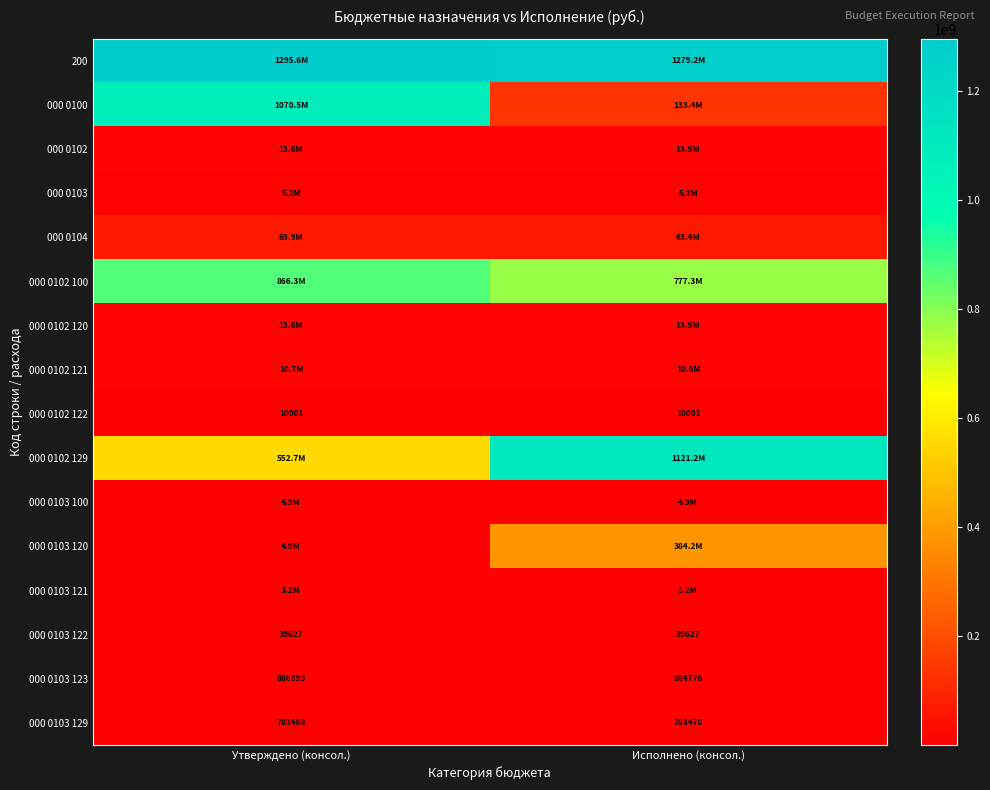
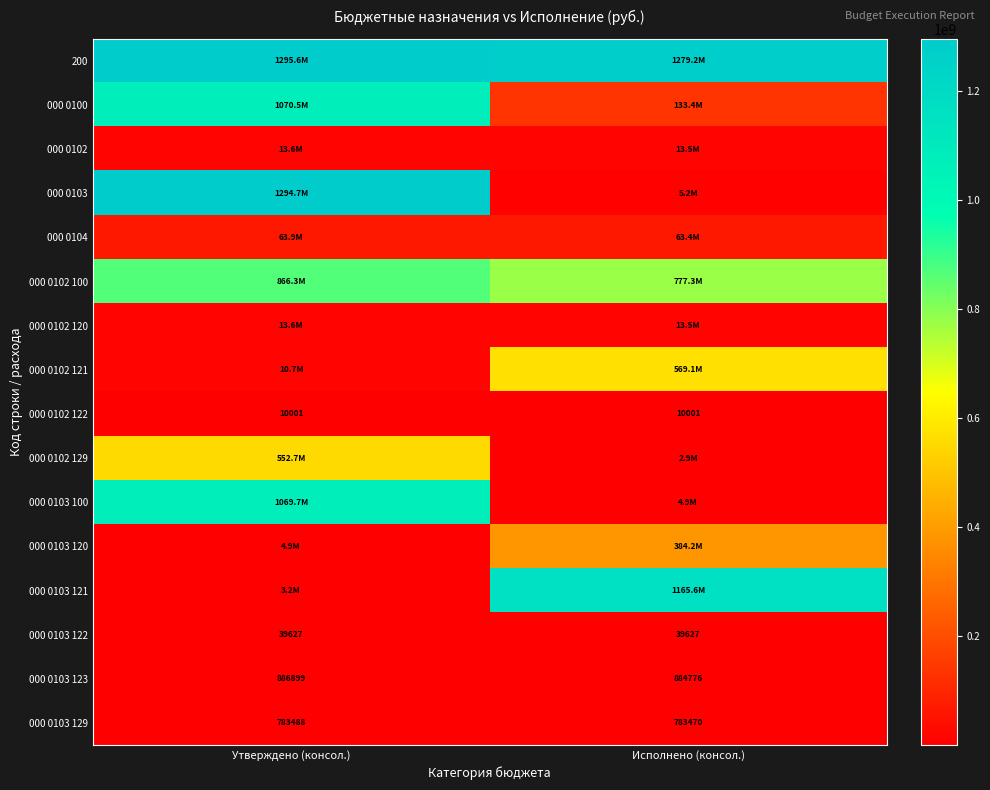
000 0103, Утверждено (консол.): 5.2M -> 1294.7M
000 0102 121, Исполнено (консол.): 10.6M -> 569.1M
000 0102 129, Исполнено (консол.): 1121.2M -> 2.9M
000 0103 100, Утверждено (консол.): 4.9M -> 1069.7M
000 0103 121, Исполнено (консол.): 3.2M -> 1165.6M
